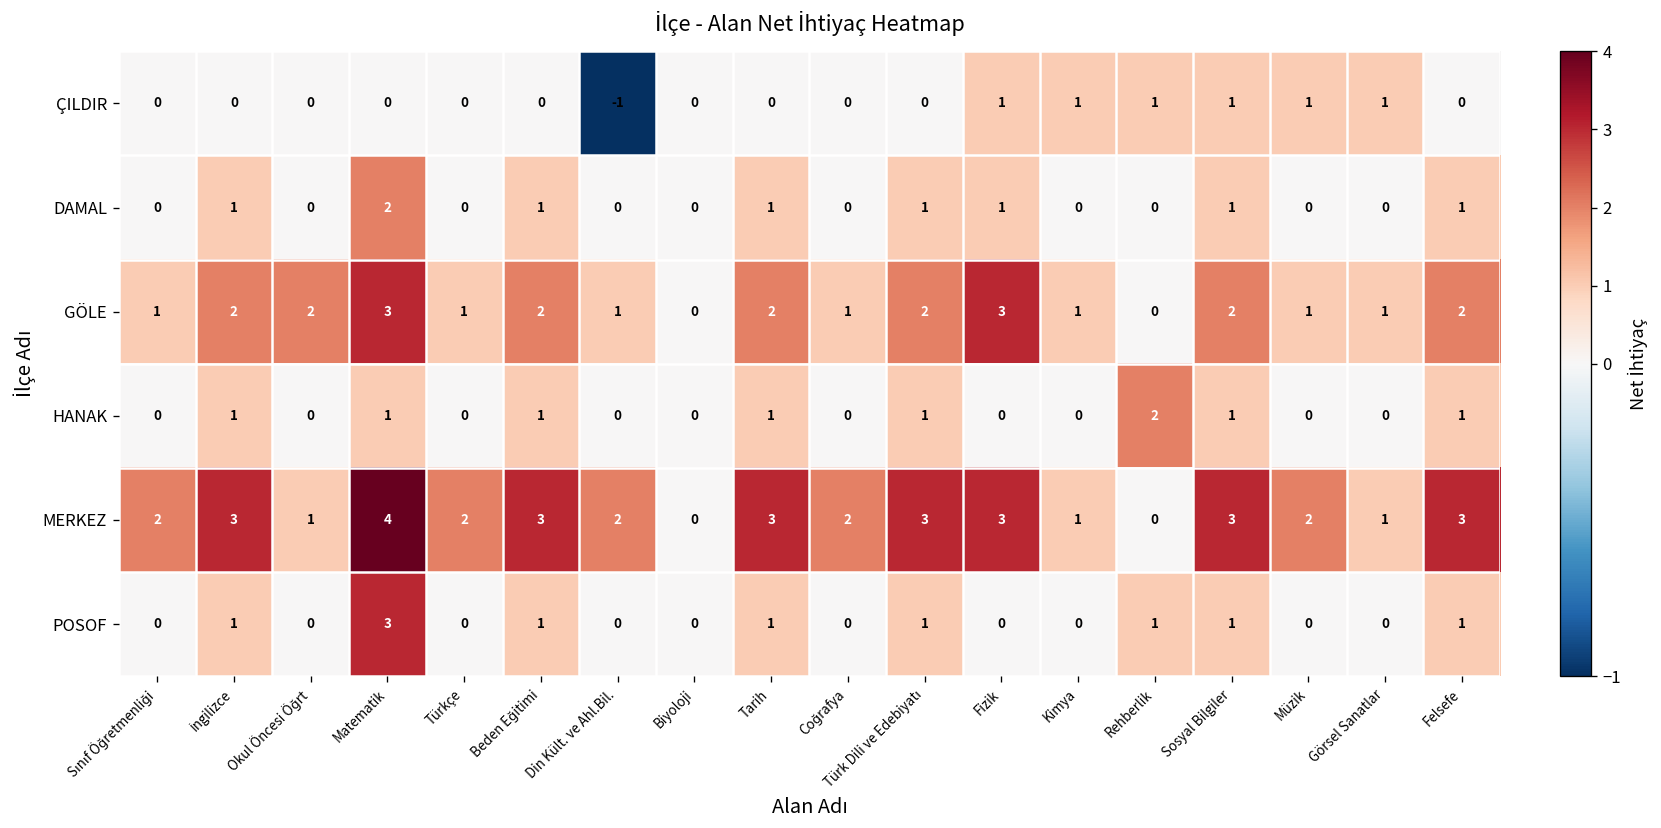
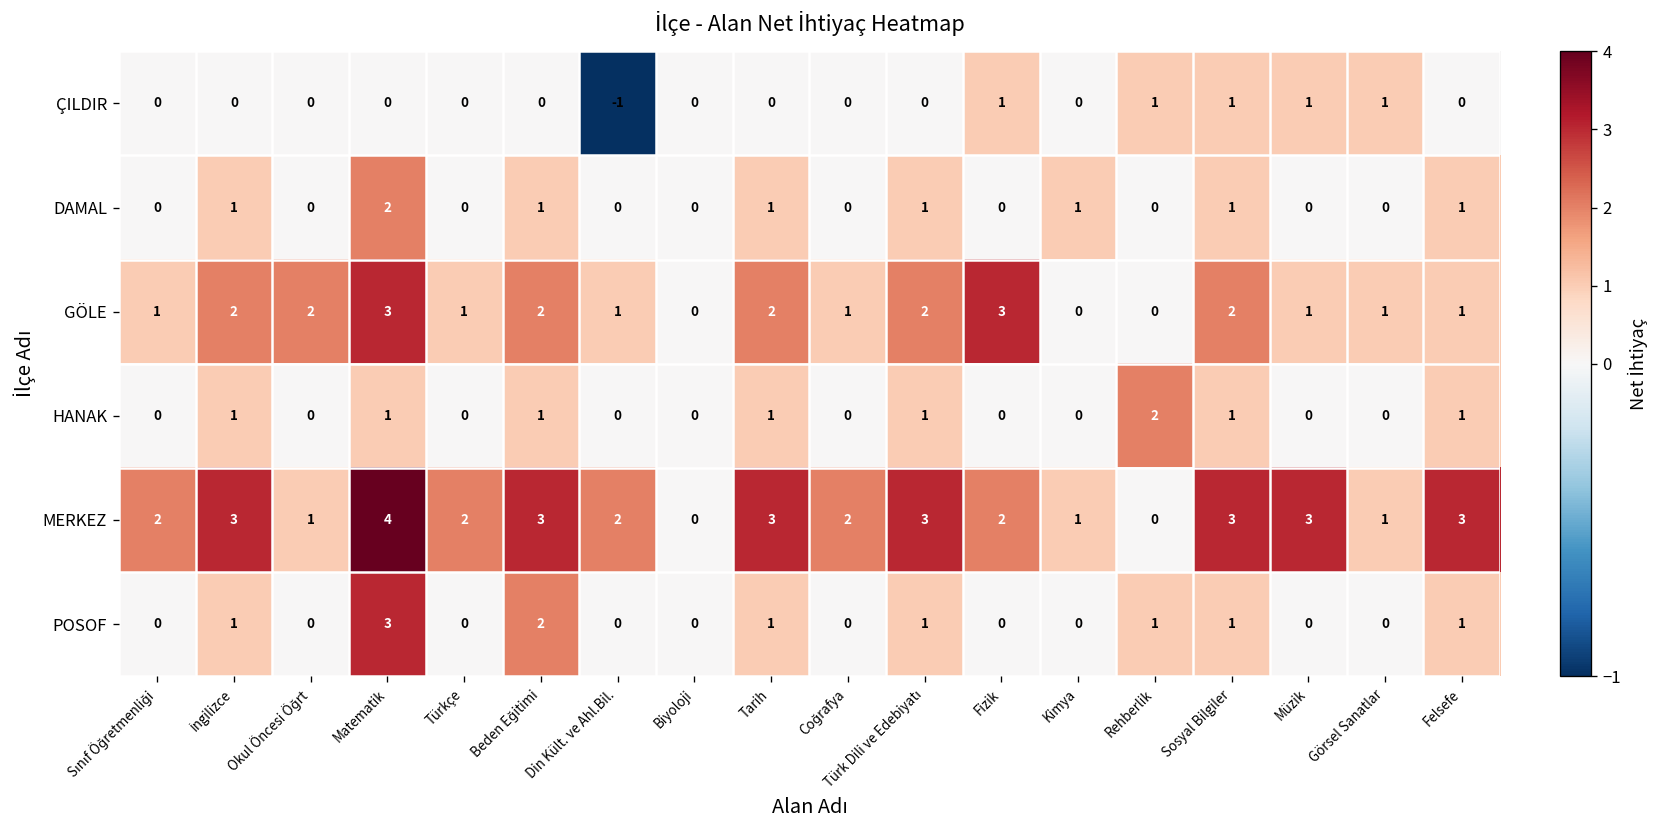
ÇILDIR, Kimya: 1 -> 0
DAMAL, Fizik: 1 -> 0
DAMAL, Kimya: 0 -> 1
GÖLE, Kimya: 1 -> 0
GÖLE, Felsefe: 2 -> 1
MERKEZ, Fizik: 3 -> 2
MERKEZ, Müzik: 2 -> 3
POSOF, Beden Eğitimi: 1 -> 2
